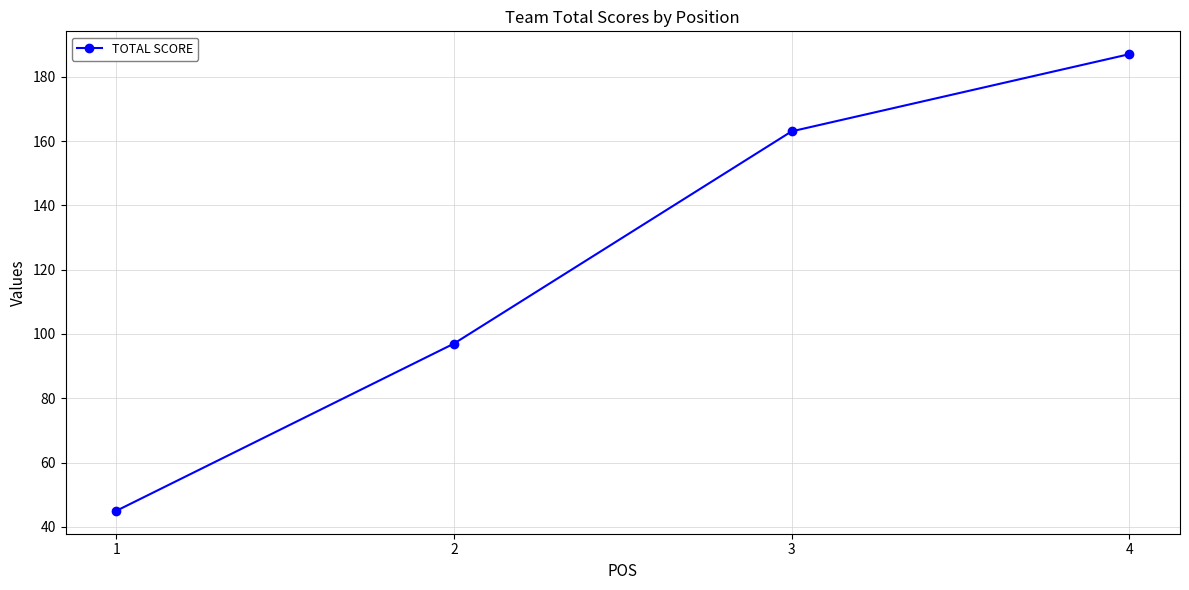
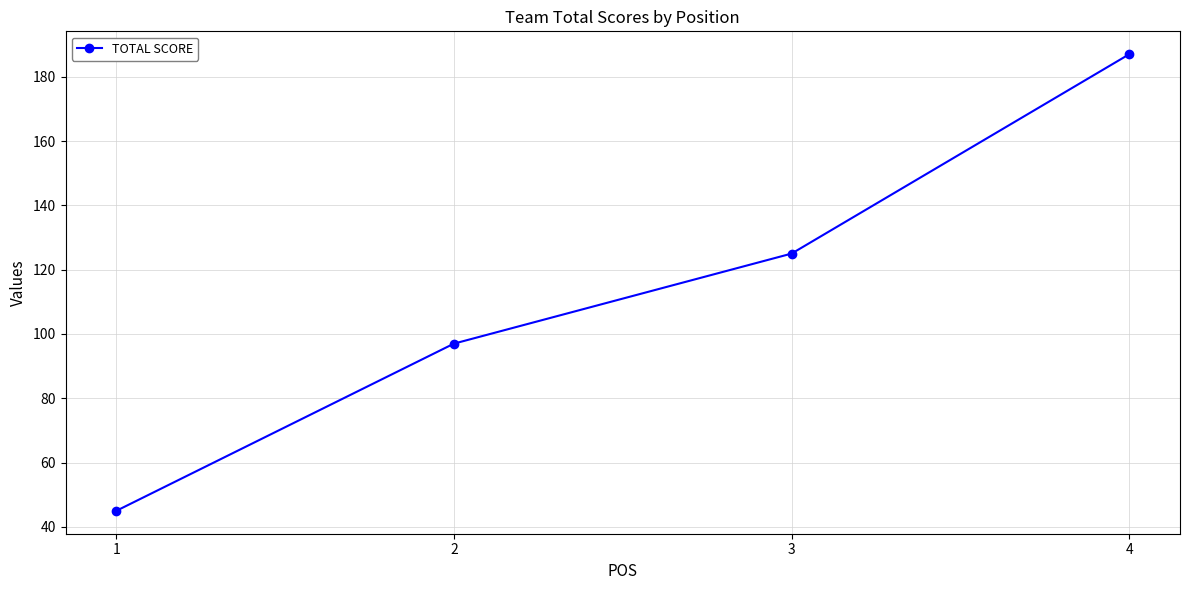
3: 163 -> 125
